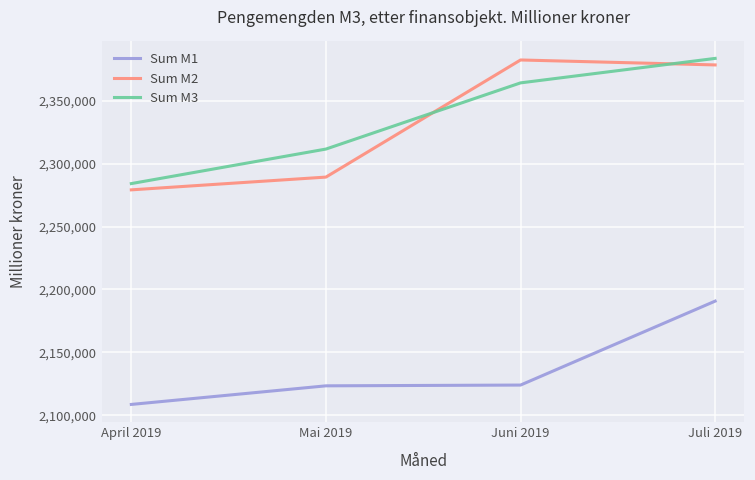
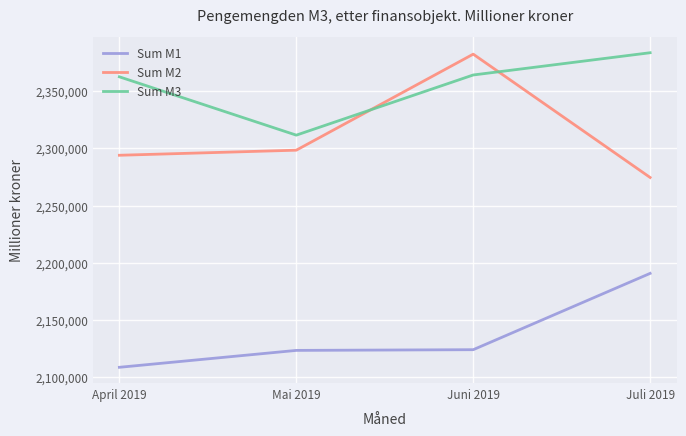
Sum M2, April 2019: 2,279,000 -> 2,294,000
Sum M3, April 2019: 2,284,000 -> 2,363,000
Sum M2, Mai 2019: 2,289,000 -> 2,298,000
Sum M2, Juli 2019: 2,378,000 -> 2,275,000
